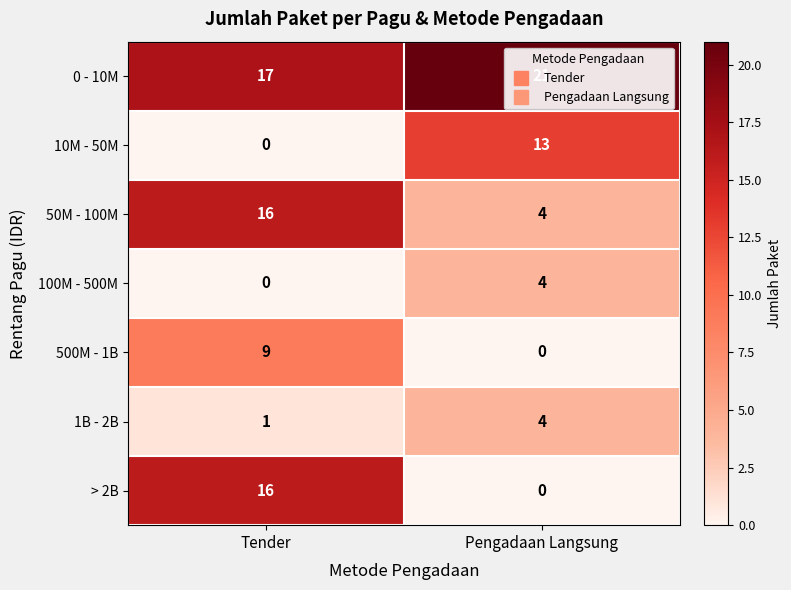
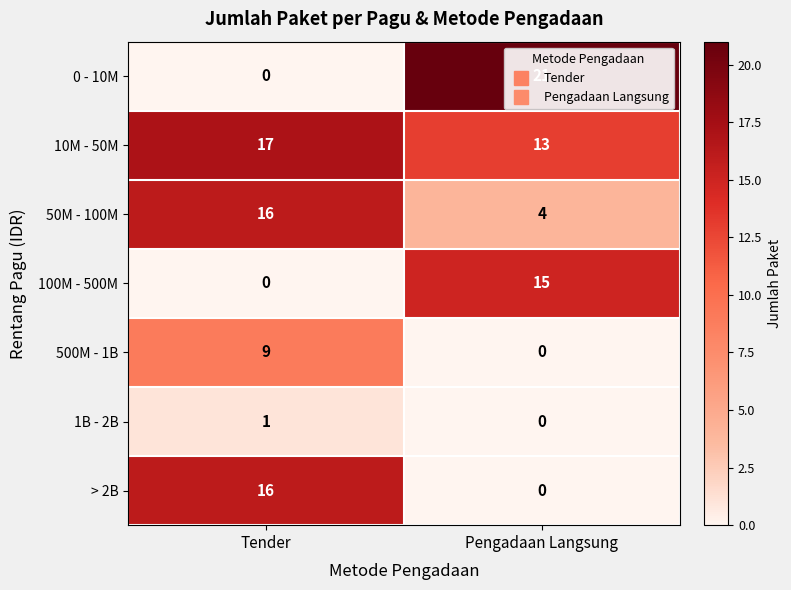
0 - 10M, Tender: 17 -> 0
10M - 50M, Tender: 0 -> 17
100M - 500M, Pengadaan Langsung: 4 -> 15
1B - 2B, Pengadaan Langsung: 4 -> 0
